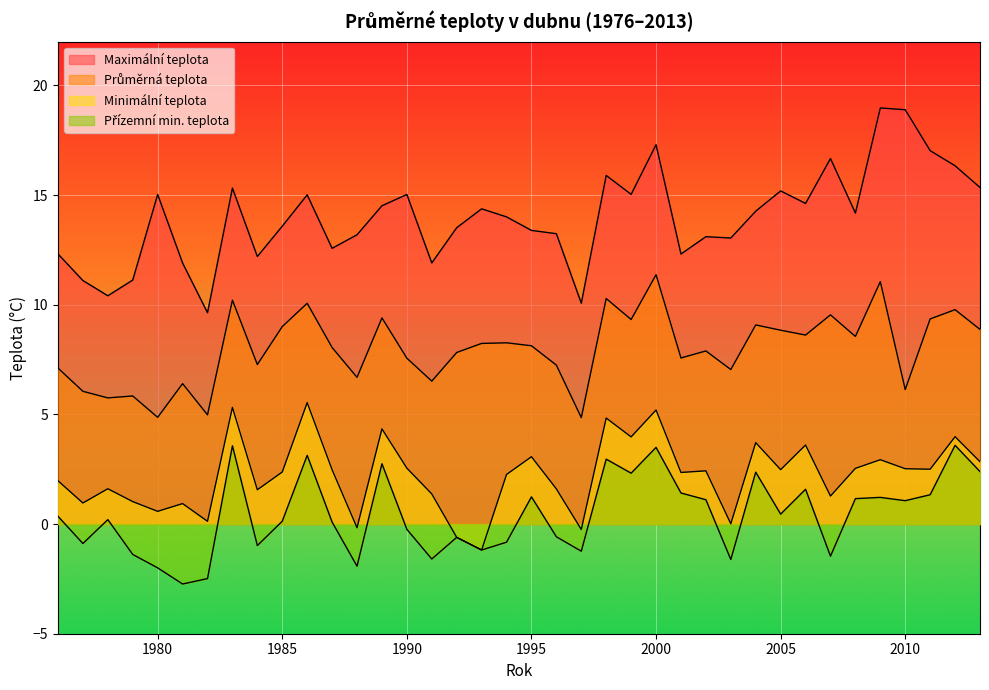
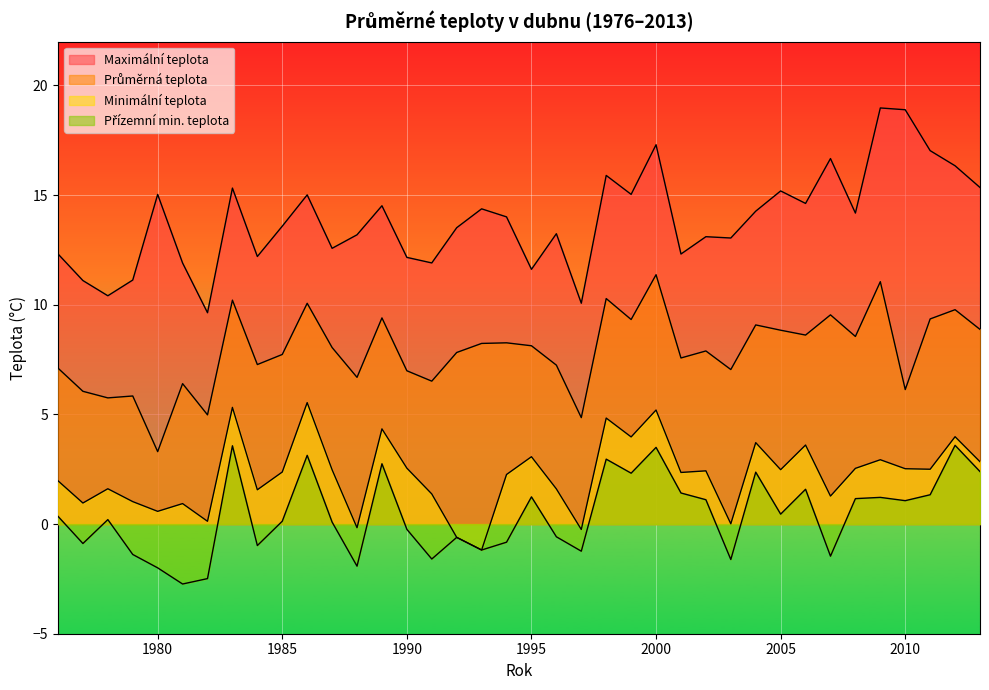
Průměrná teplota, 1980: 4.9 -> 3.3
Průměrná teplota, 1985: 9.0 -> 7.7
Maximální teplota, 1990: 15.0 -> 12.2
Průměrná teplota, 1990: 7.6 -> 7.0
Maximální teplota, 1995: 13.4 -> 11.6
